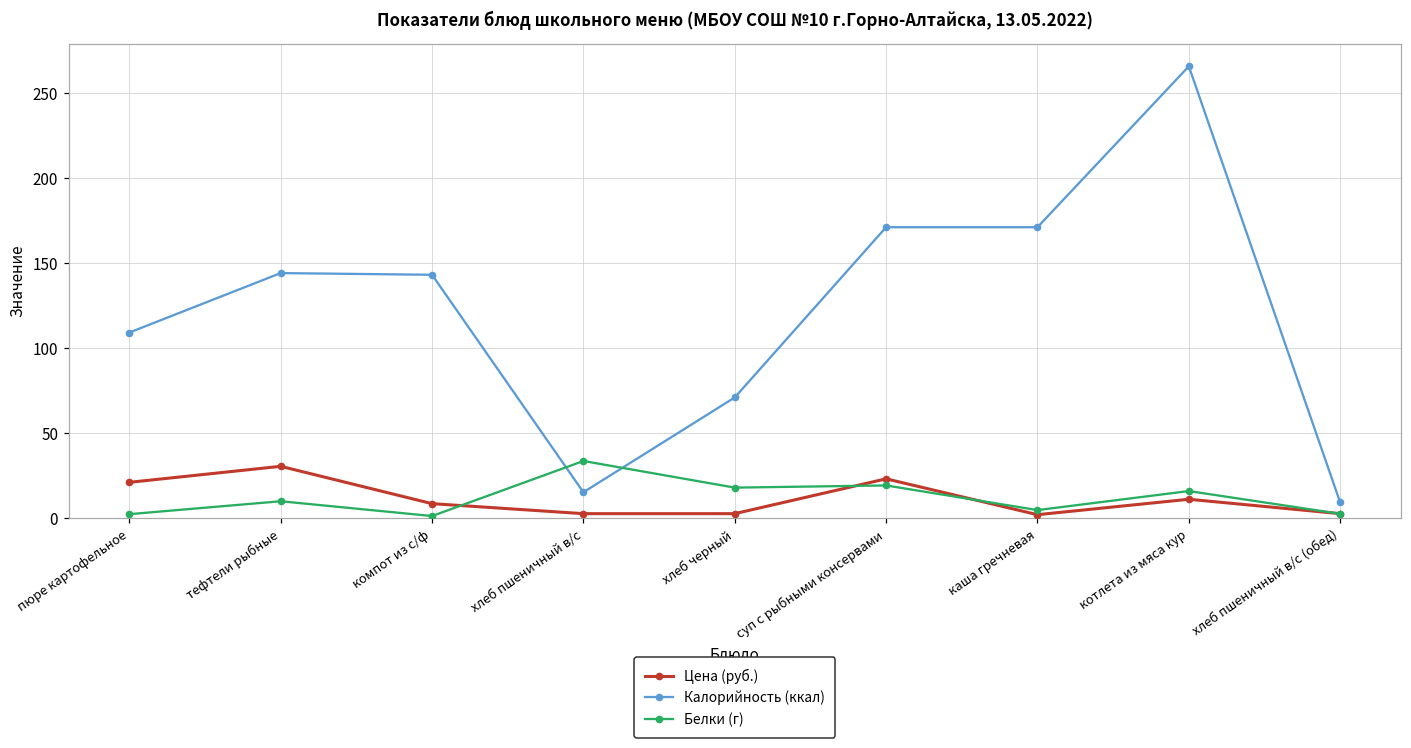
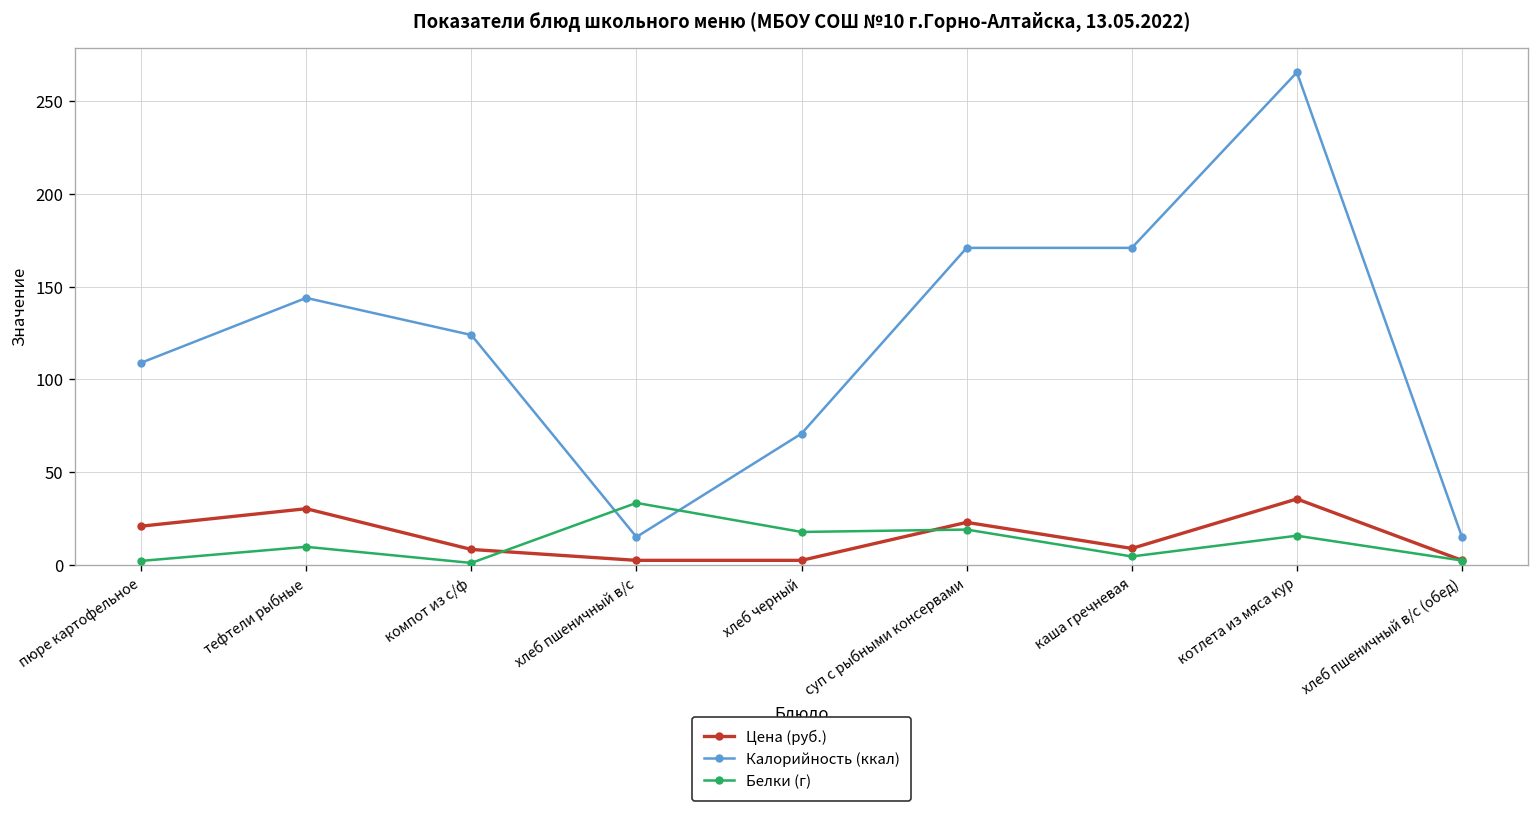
Калорийность (ккал), компот из с/ф: 143 -> 124
Цена (руб.), каша гречневая: 2 -> 9
Цена (руб.), котлета из мяса кур: 11 -> 36
Калорийность (ккал), хлеб пшеничный в/с (обед): 9 -> 15
